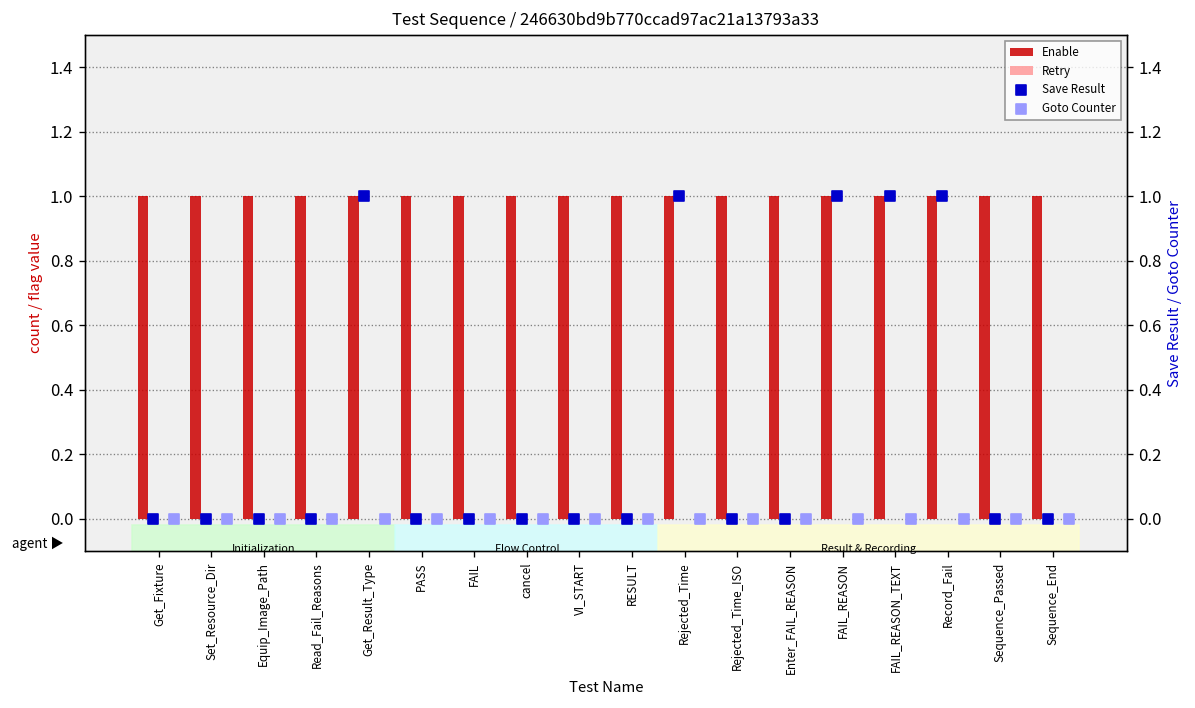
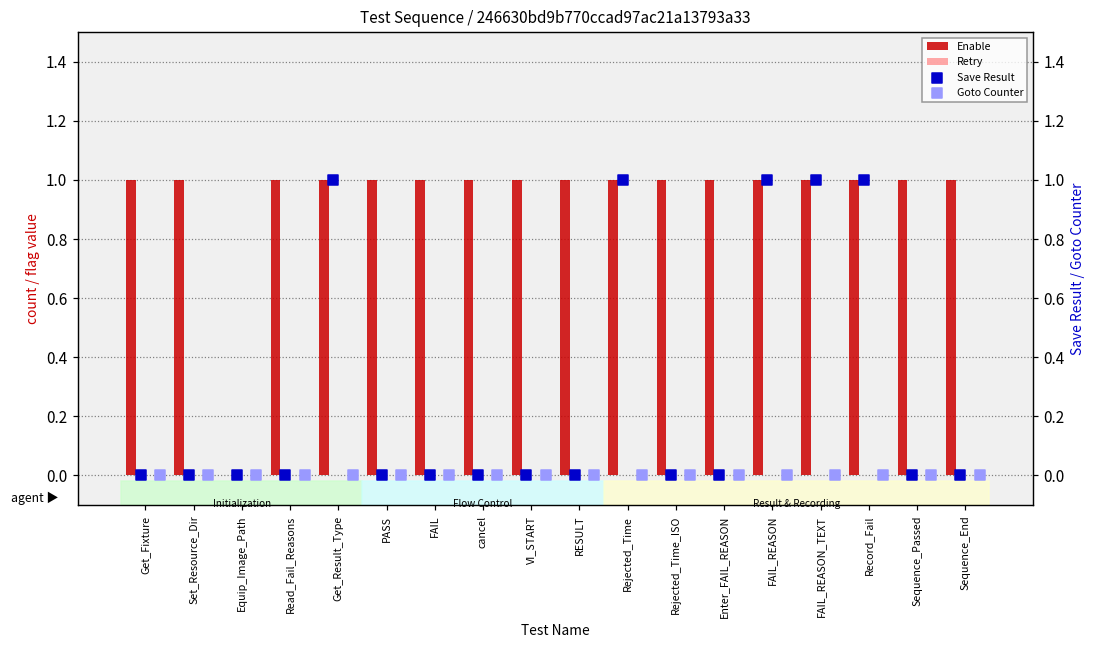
Enable, Equip_Image_Path: 1 -> 0
